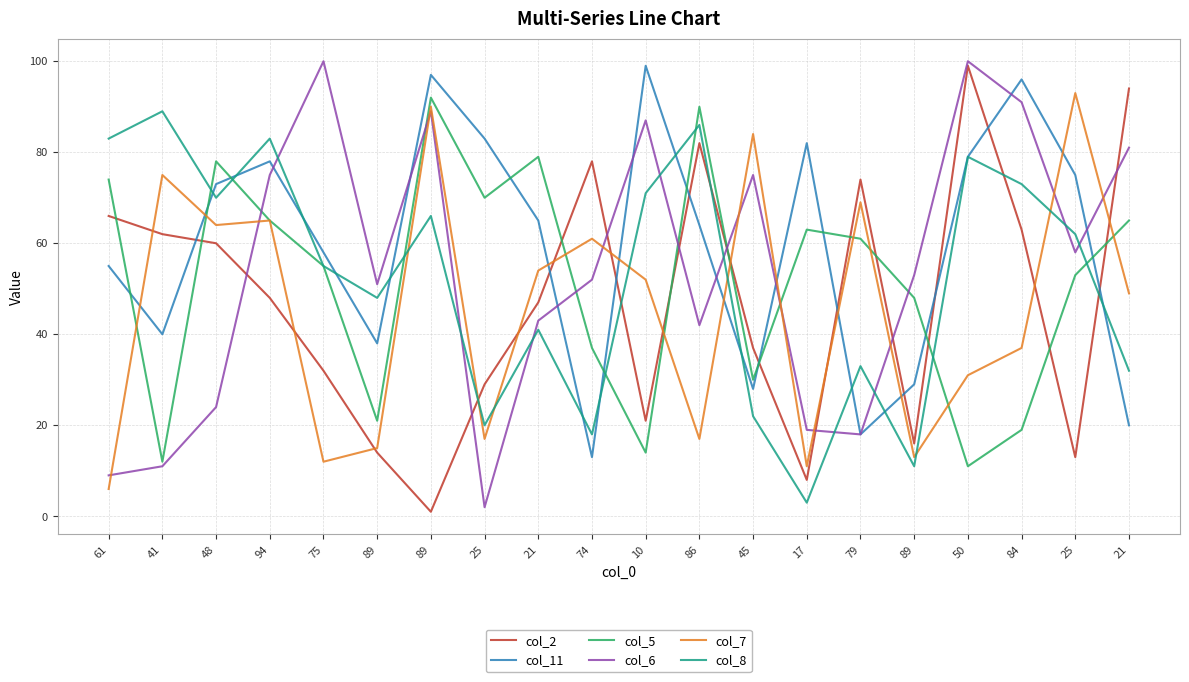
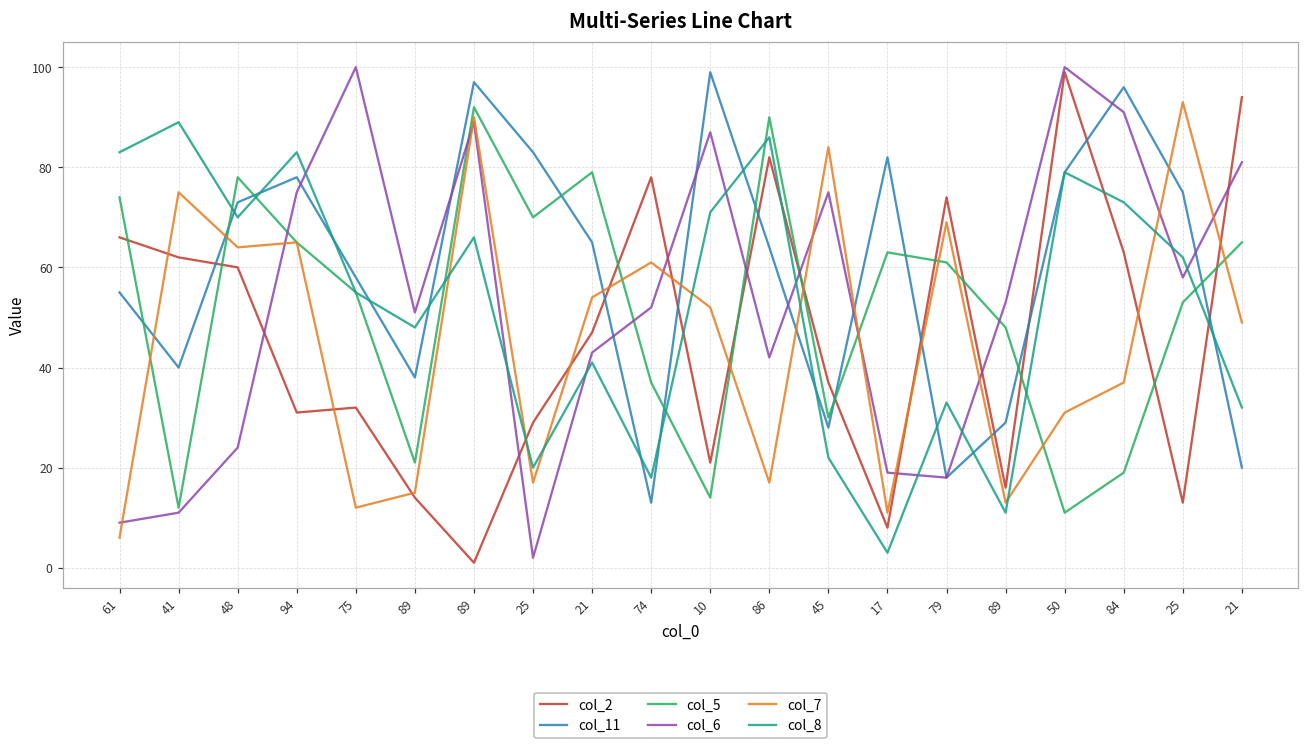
col_2, 94: 48 -> 31
